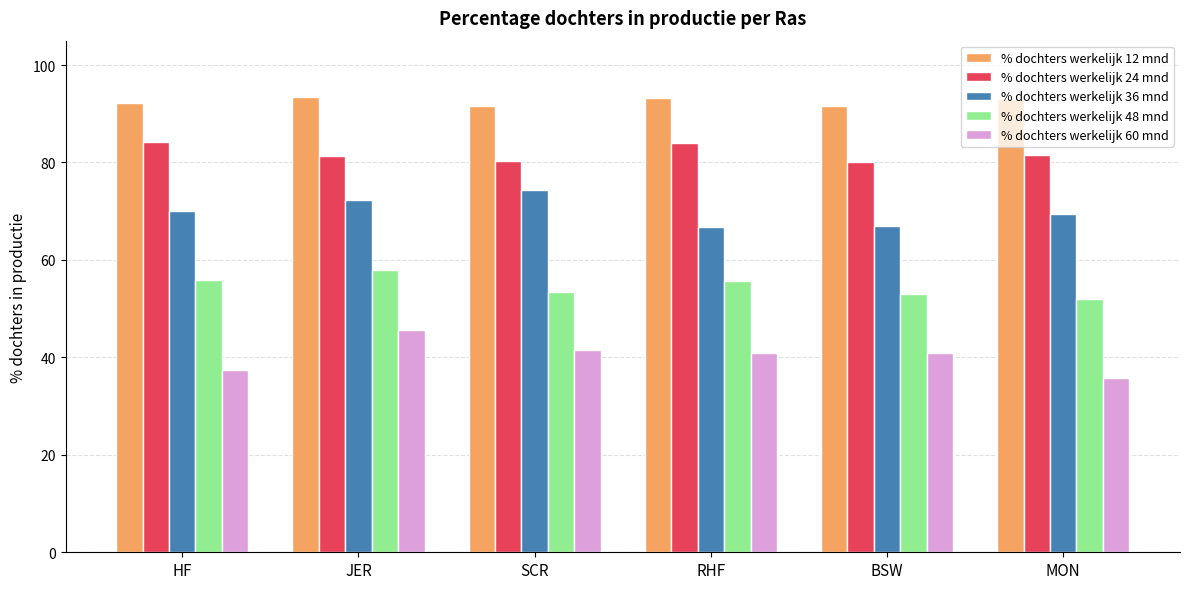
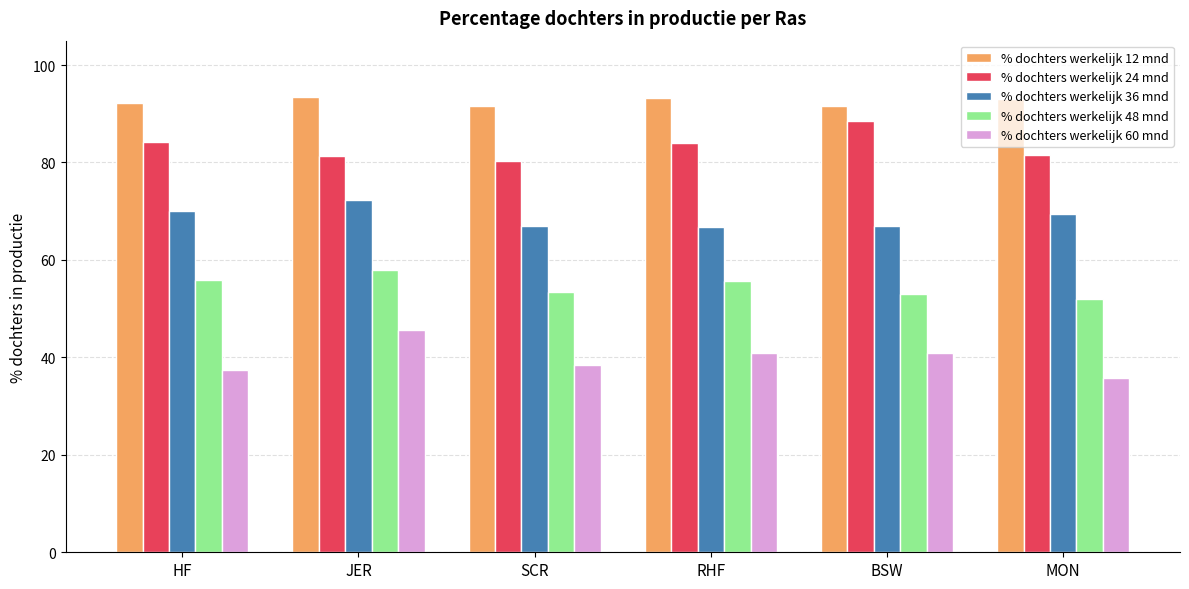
% dochters werkelijk 36 mnd, SCR: 74 -> 67
% dochters werkelijk 60 mnd, SCR: 42 -> 39
% dochters werkelijk 24 mnd, BSW: 80 -> 89
